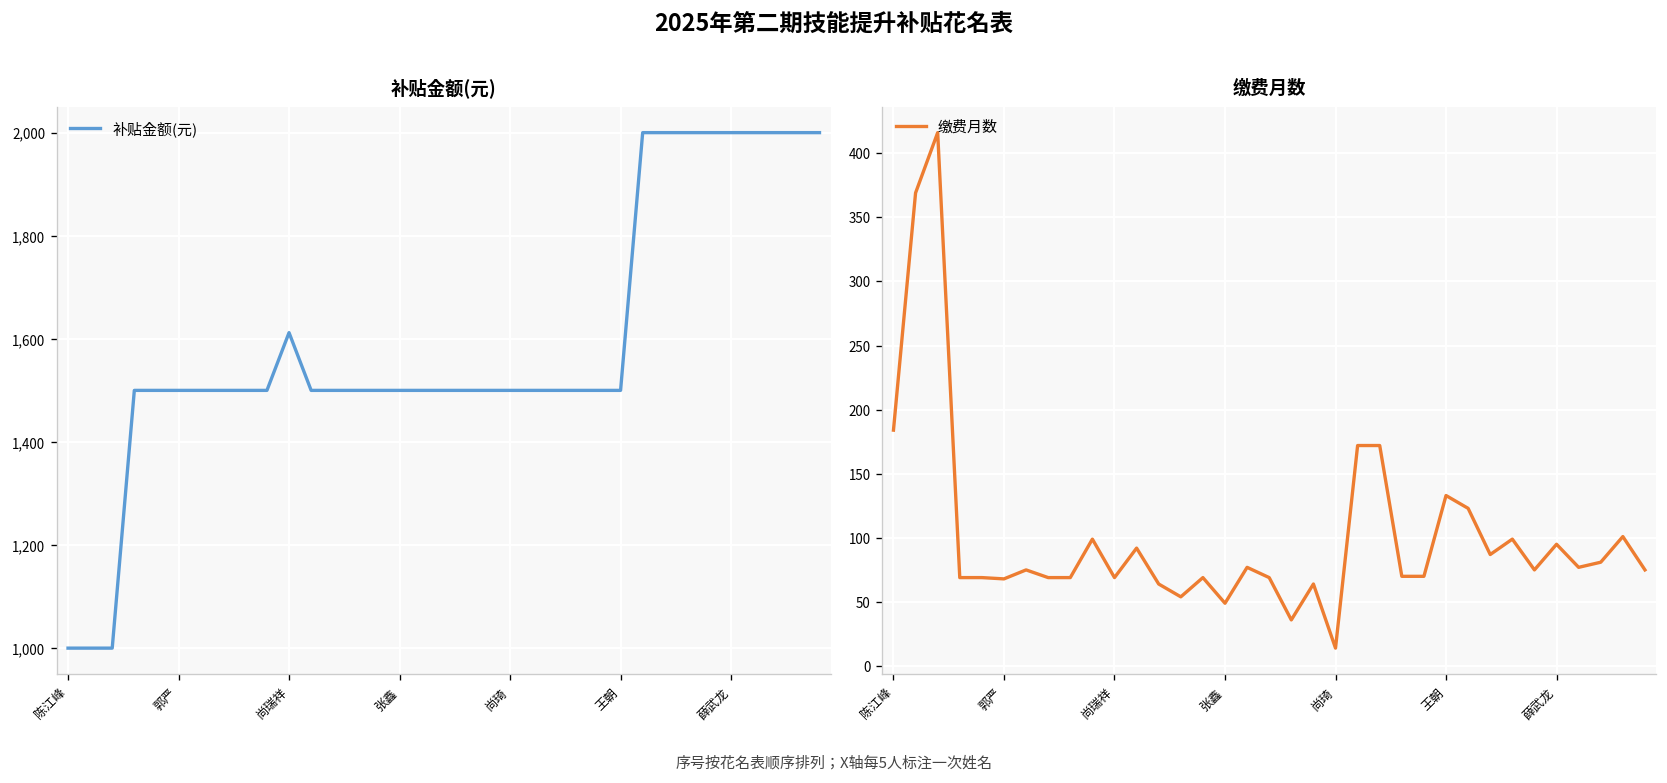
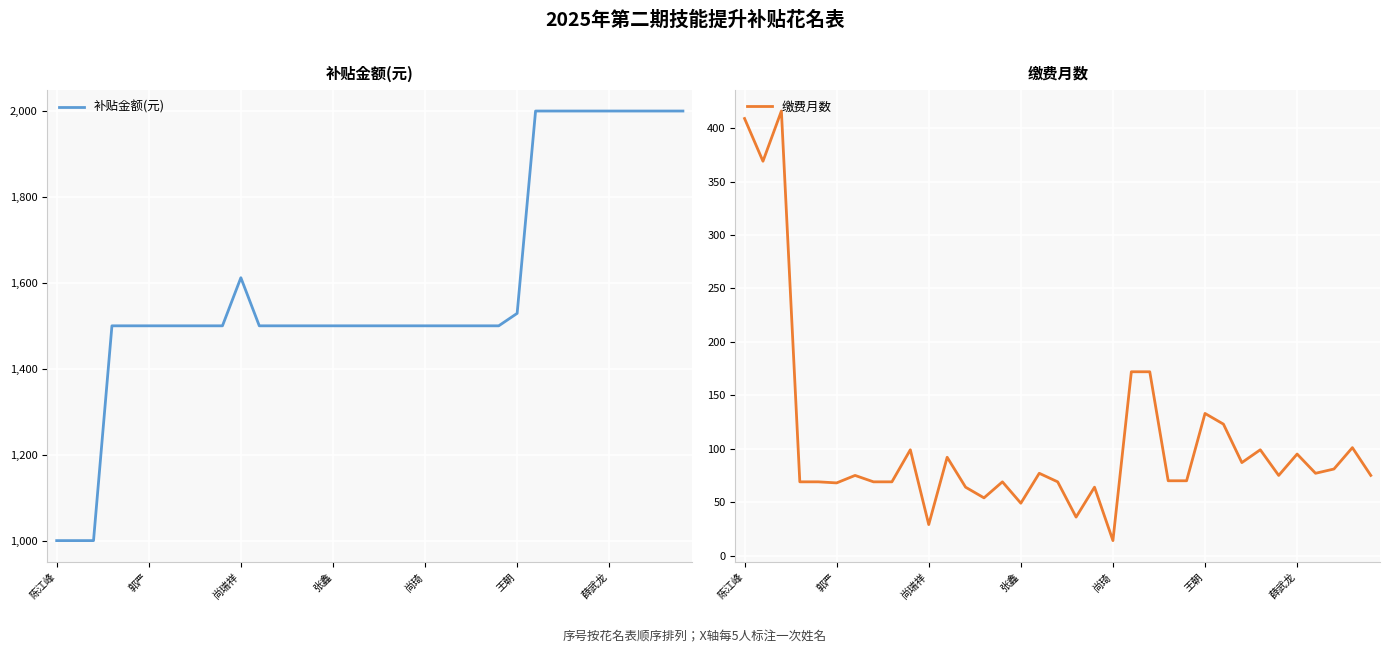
补贴金额(元), 王朝: 1,500 -> 1,530
缴费月数, 陈江峰: 184 -> 409
缴费月数, 尚瑞祥: 69 -> 29
